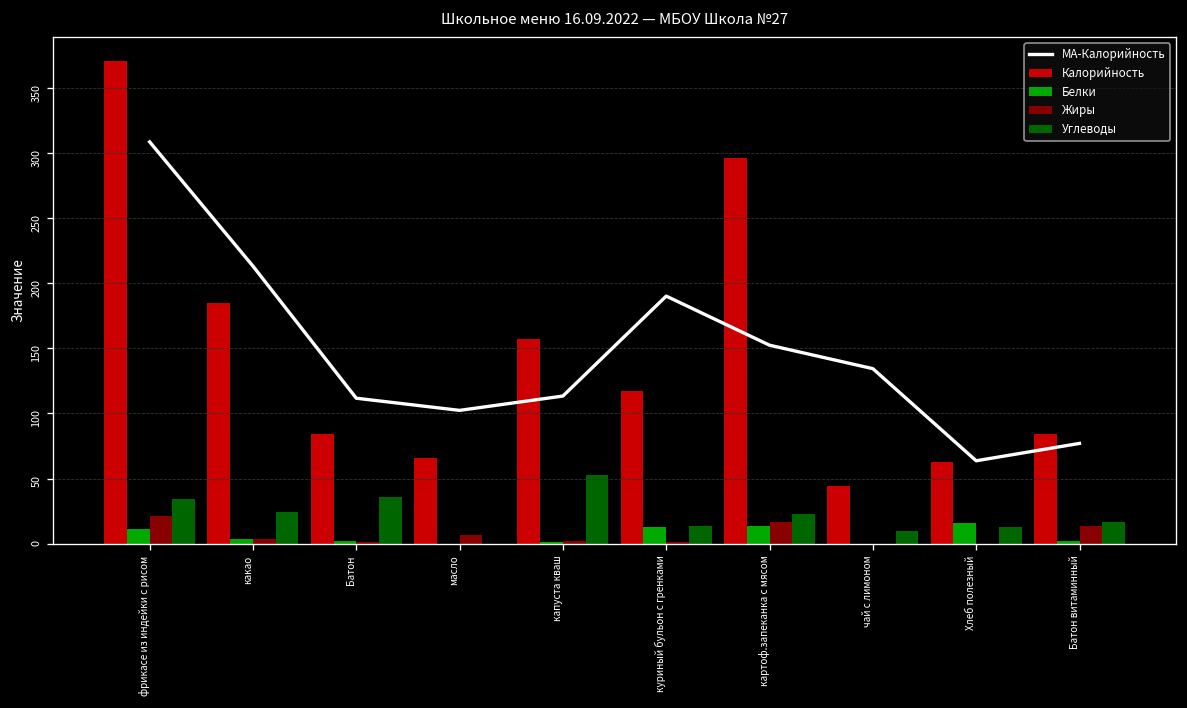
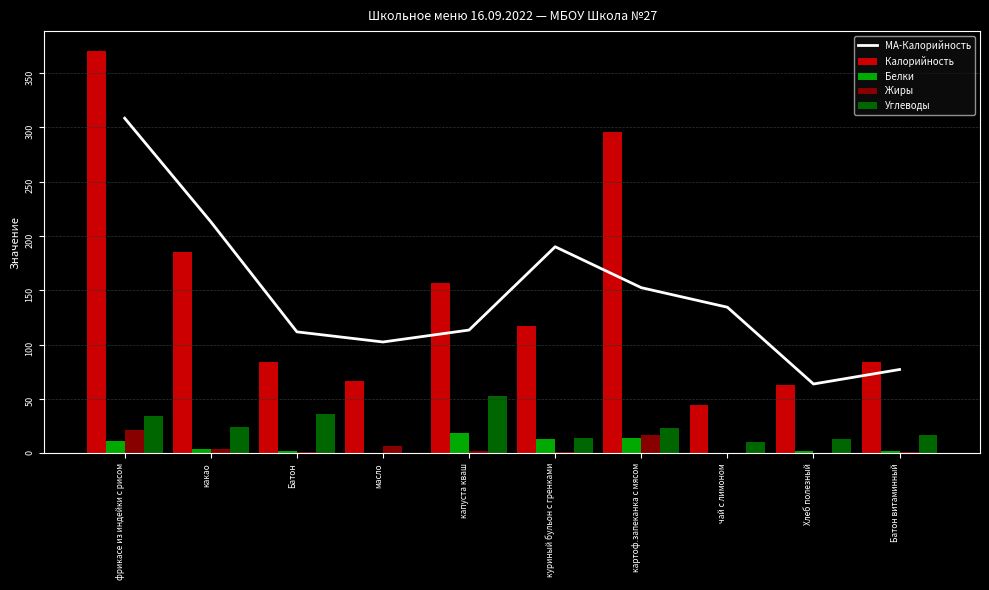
Белки, капуста кваш: 1 -> 19
Белки, Хлеб полезный: 16 -> 2
Жиры, Батон витаминный: 14 -> 1
